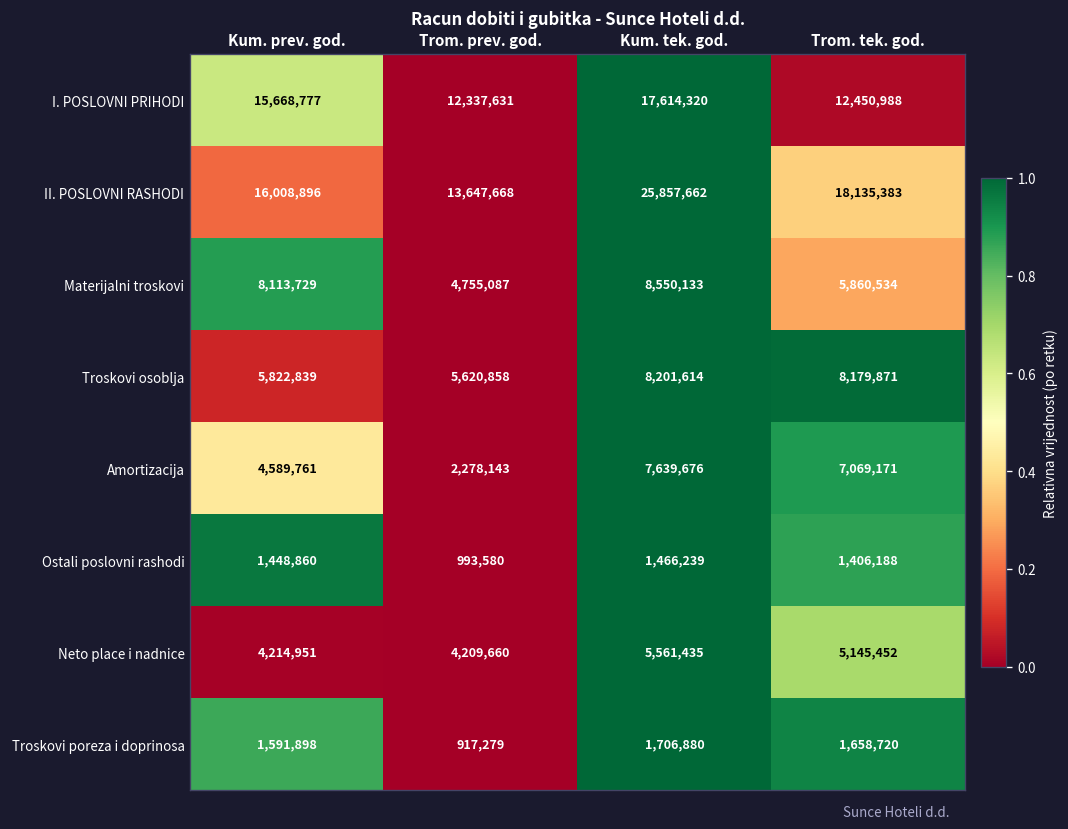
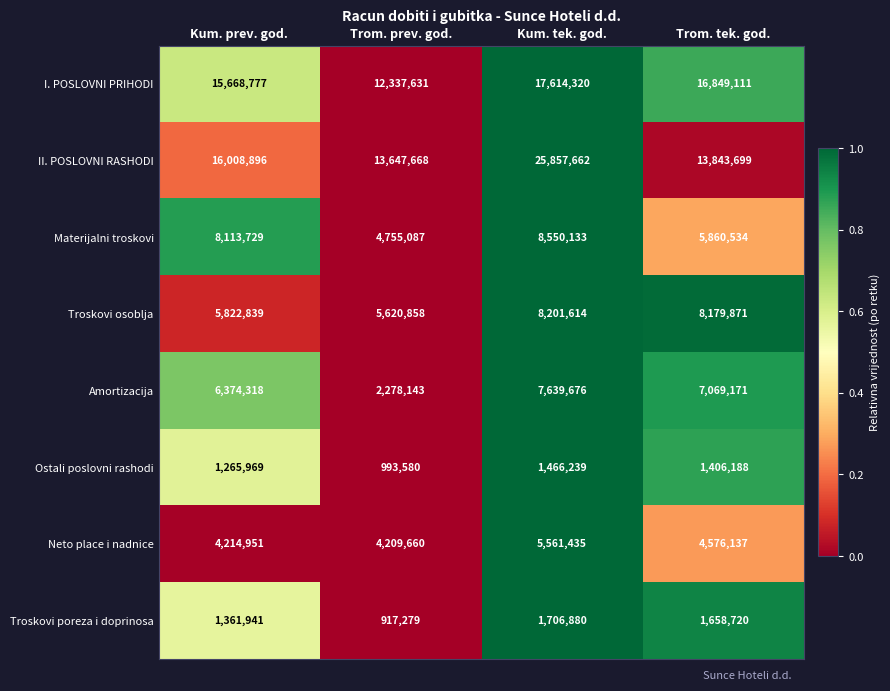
I. POSLOVNI PRIHODI, Trom. tek. god.: 12,450,988 -> 16,849,111
II. POSLOVNI RASHODI, Trom. tek. god.: 18,135,383 -> 13,843,699
Amortizacija, Kum. prev. god.: 4,589,761 -> 6,374,318
Ostali poslovni rashodi, Kum. prev. god.: 1,448,860 -> 1,265,969
Neto place i nadnice, Trom. tek. god.: 5,145,452 -> 4,576,137
Troskovi poreza i doprinosa, Kum. prev. god.: 1,591,898 -> 1,361,941
